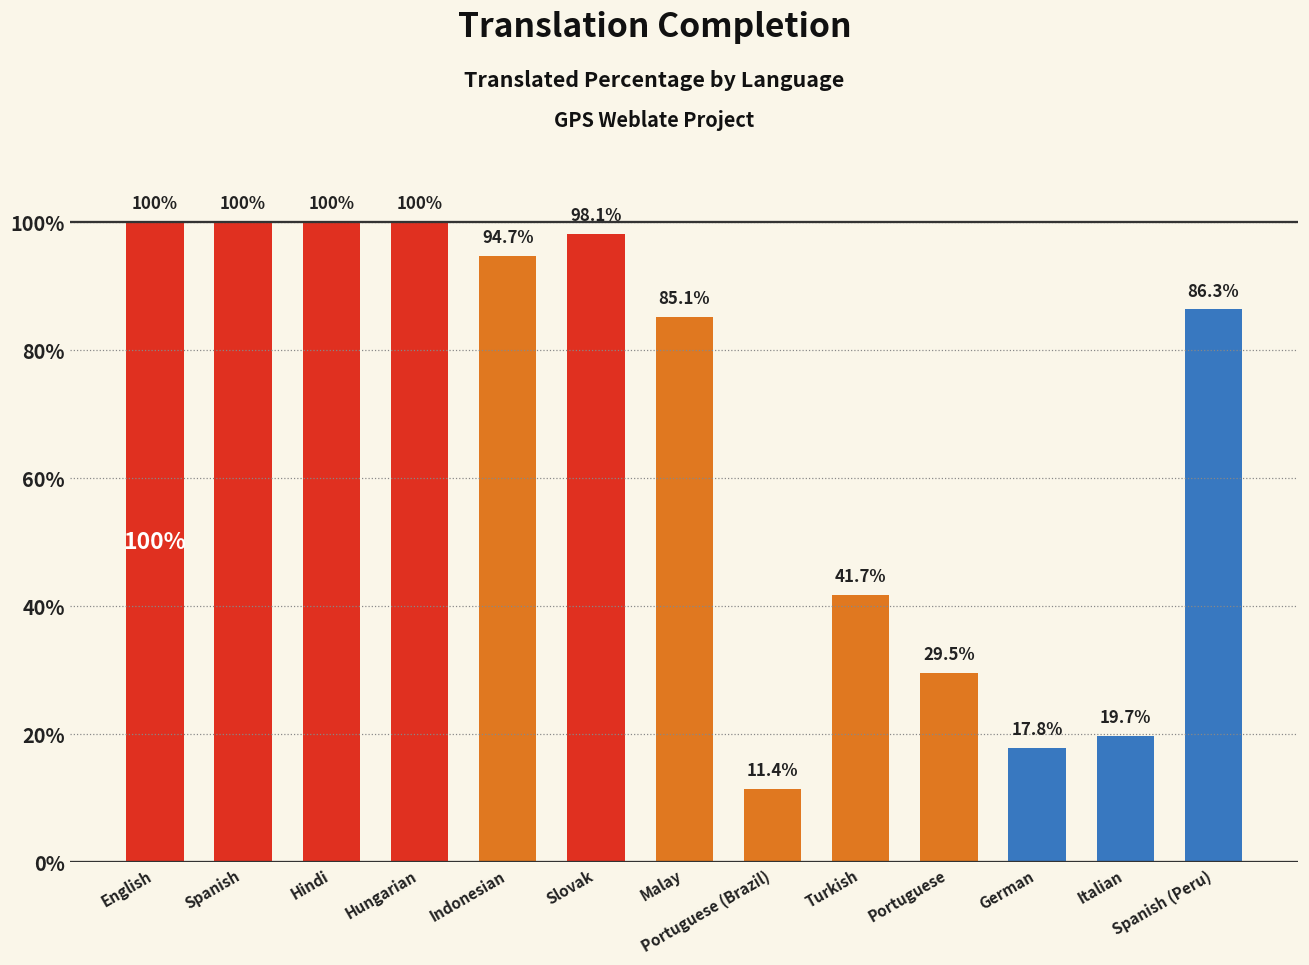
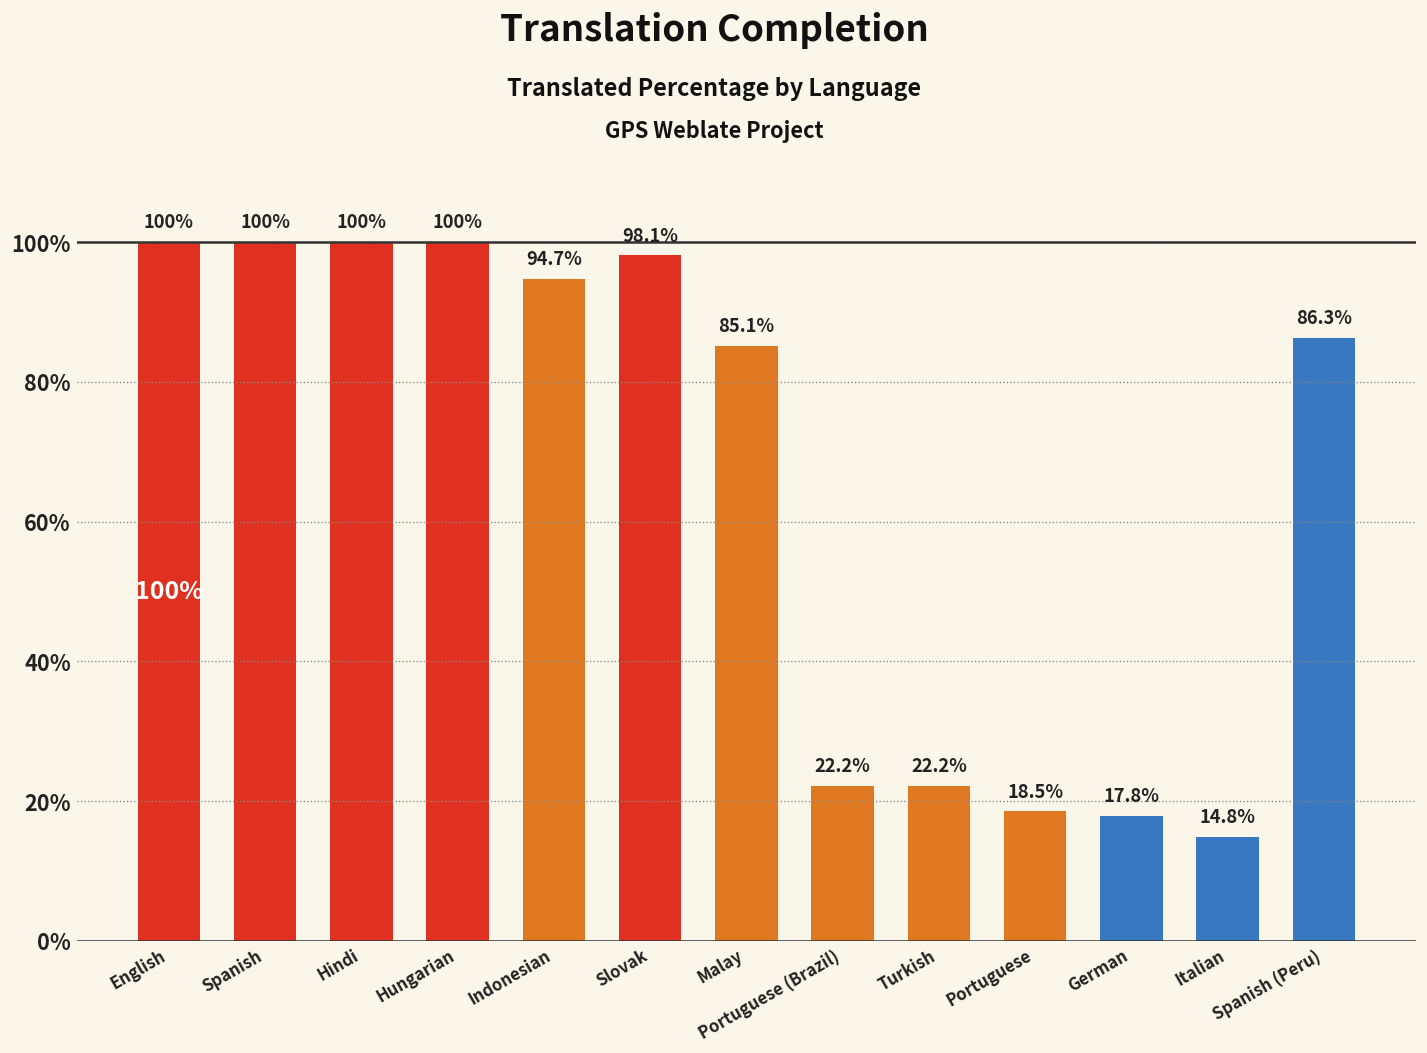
Portuguese (Brazil): 11.4% -> 22.2%
Turkish: 41.7% -> 22.2%
Portuguese: 29.5% -> 18.5%
Italian: 19.7% -> 14.8%
